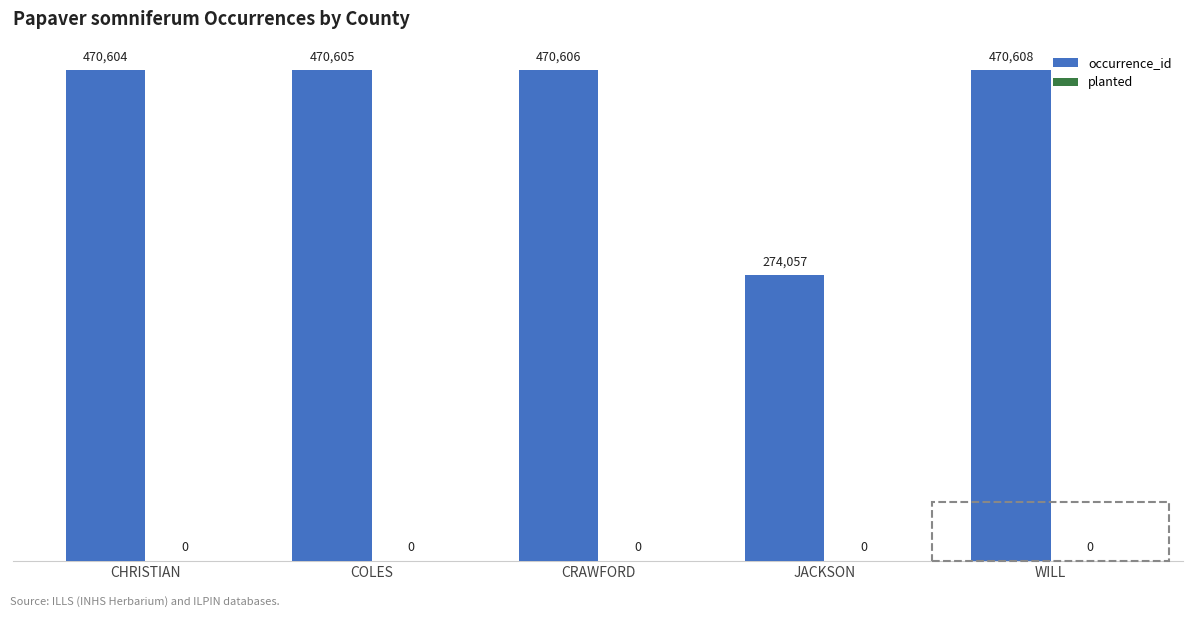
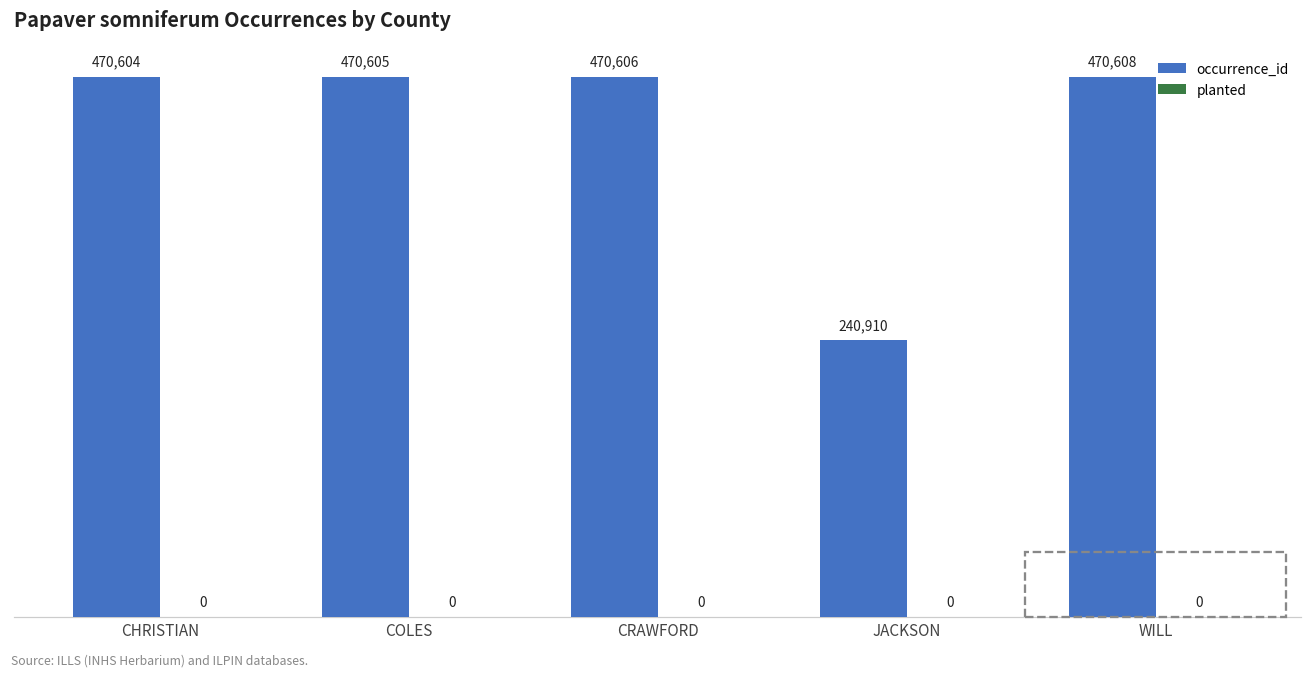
occurrence_id, JACKSON: 274,057 -> 240,910
